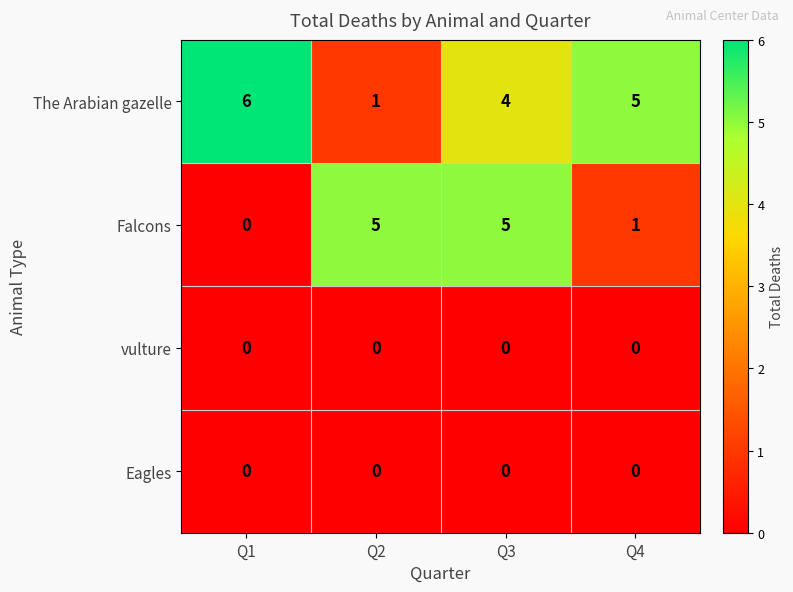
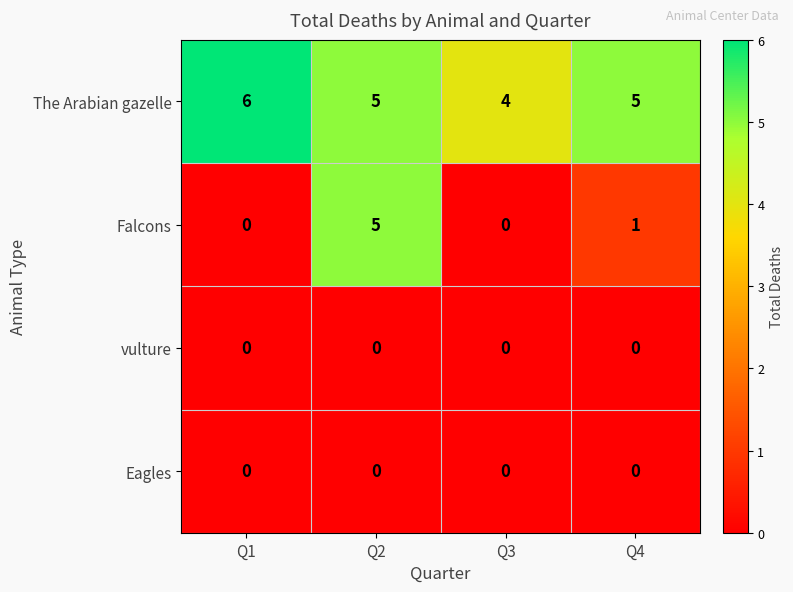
The Arabian gazelle, Q2: 1 -> 5
Falcons, Q3: 5 -> 0
